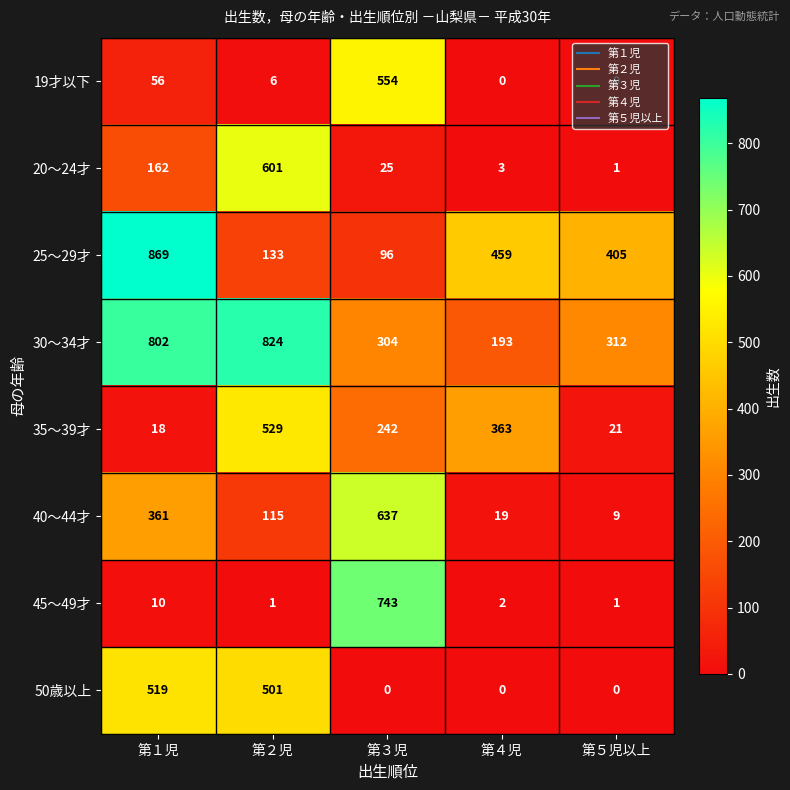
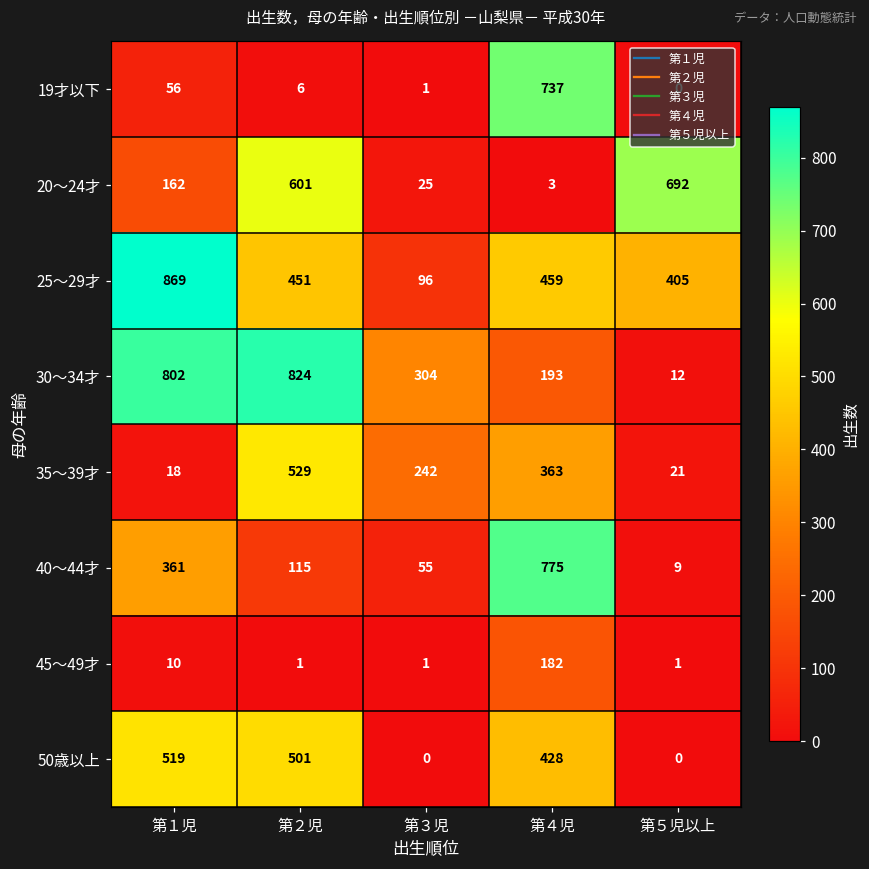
19才以下, 第３児: 554 -> 1
19才以下, 第４児: 0 -> 737
20～24才, 第５児以上: 1 -> 692
25～29才, 第２児: 133 -> 451
30～34才, 第５児以上: 312 -> 12
40～44才, 第３児: 637 -> 55
40～44才, 第４児: 19 -> 775
45～49才, 第３児: 743 -> 1
45～49才, 第４児: 2 -> 182
50歳以上, 第４児: 0 -> 428
